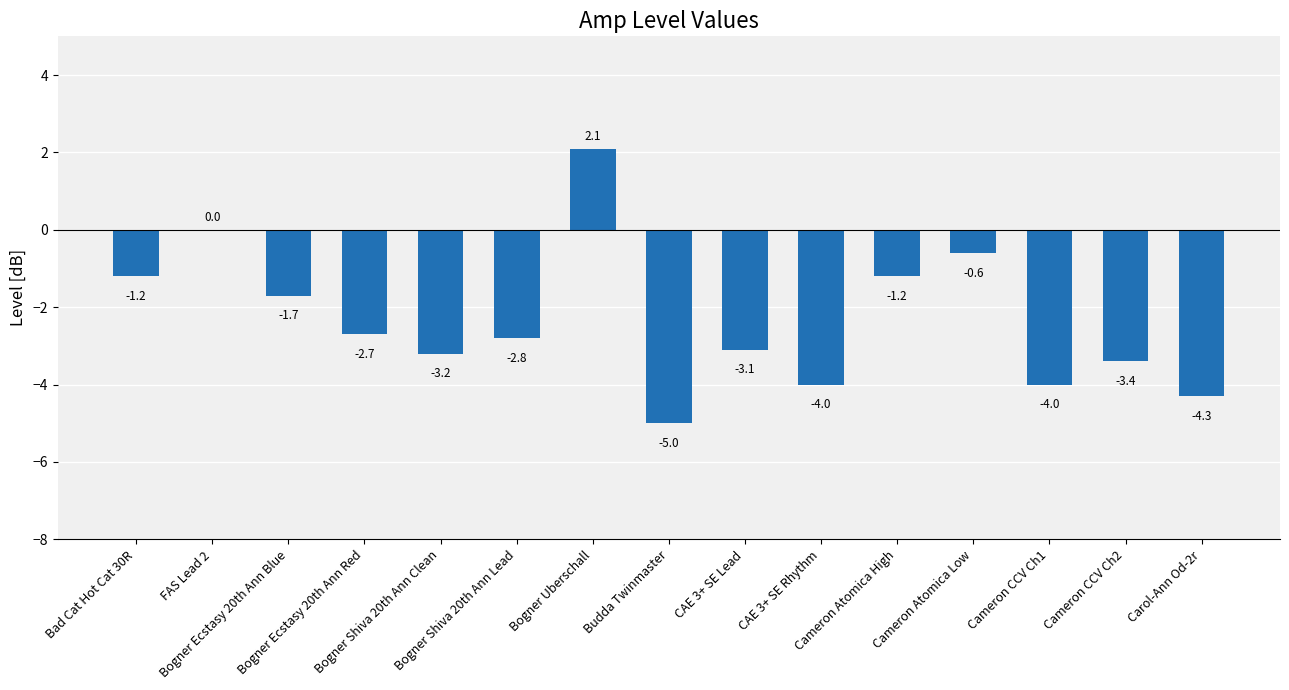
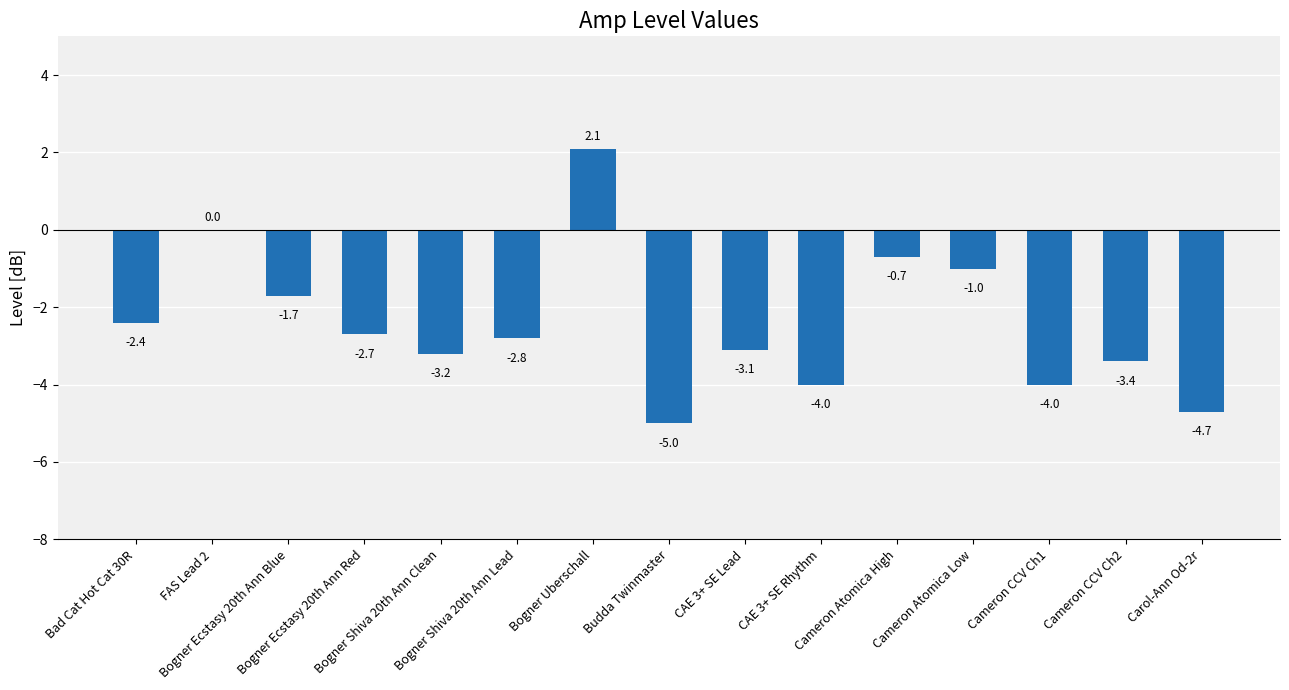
Bad Cat Hot Cat 30R: -1.2 -> -2.4
Cameron Atomica High: -1.2 -> -0.7
Cameron Atomica Low: -0.6 -> -1.0
Carol-Ann Od-2r: -4.3 -> -4.7
